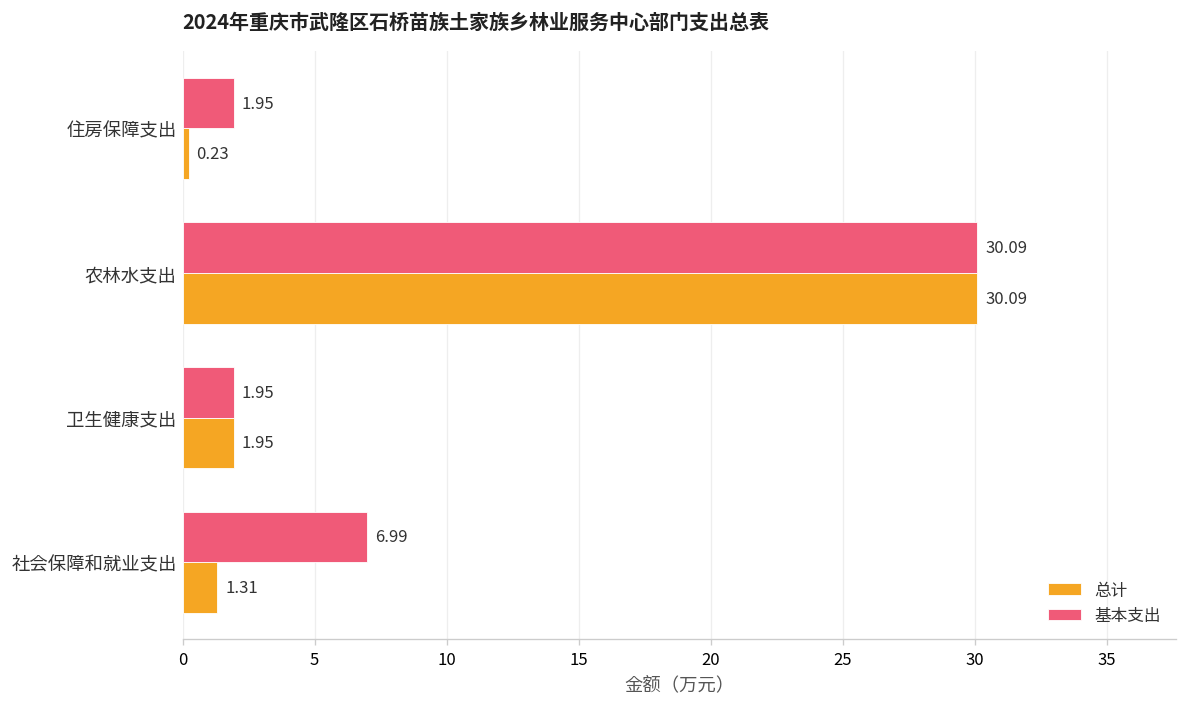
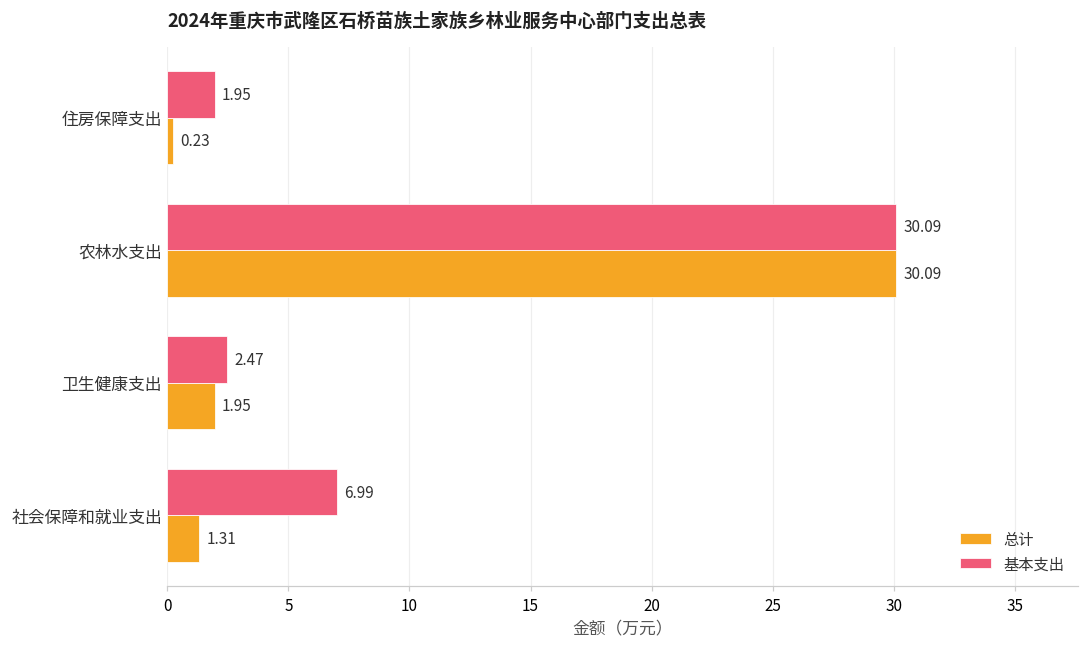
基本支出, 卫生健康支出: 1.95 -> 2.47
